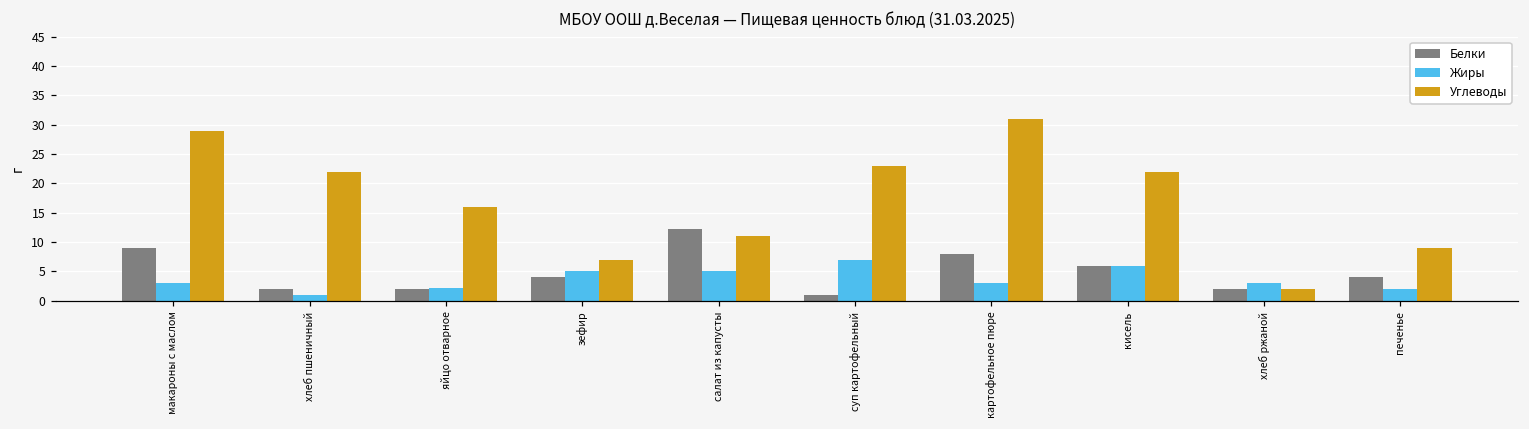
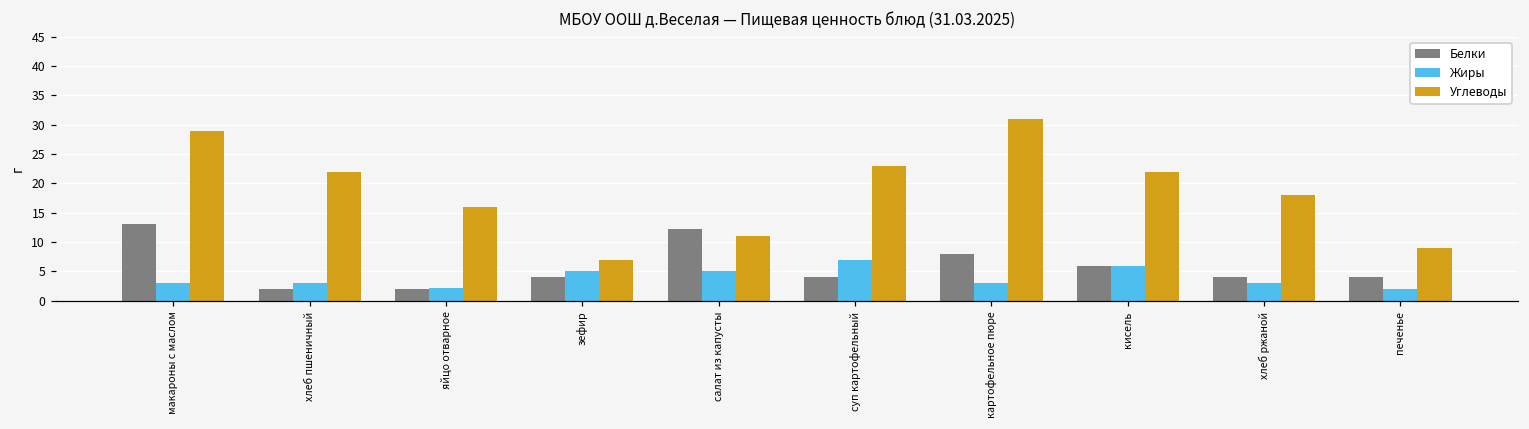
Белки, макароны с маслом: 9 -> 13
Жиры, хлеб пшеничный: 1 -> 3
Белки, суп картофельный: 1 -> 4
Белки, хлеб ржаной: 2 -> 4
Углеводы, хлеб ржаной: 2 -> 18
